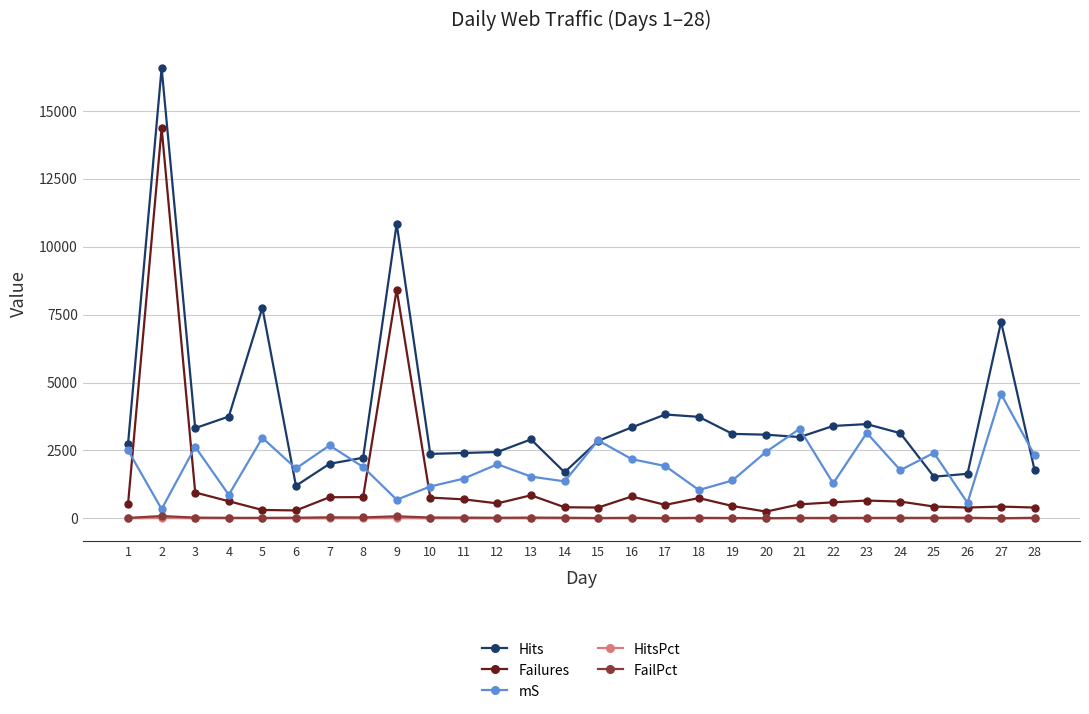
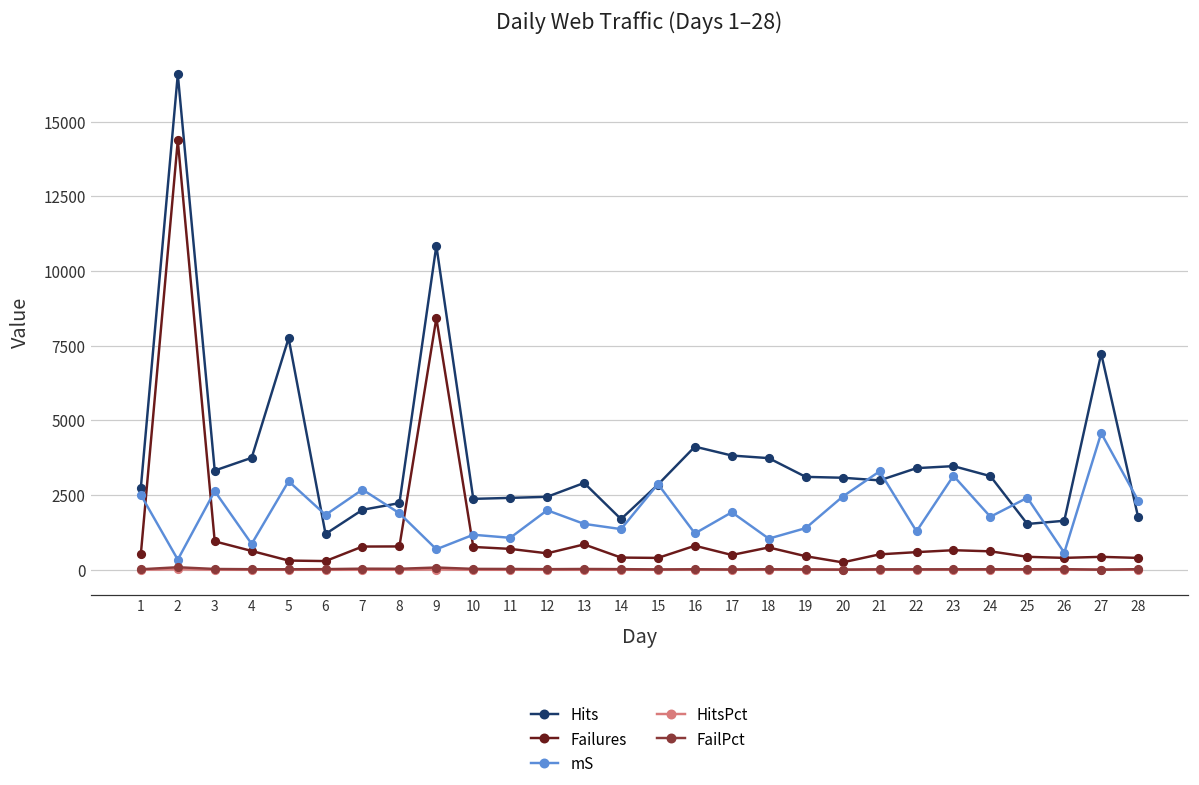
mS, 11: 1500 -> 1100
Hits, 16: 3400 -> 4100
mS, 16: 2200 -> 1200
